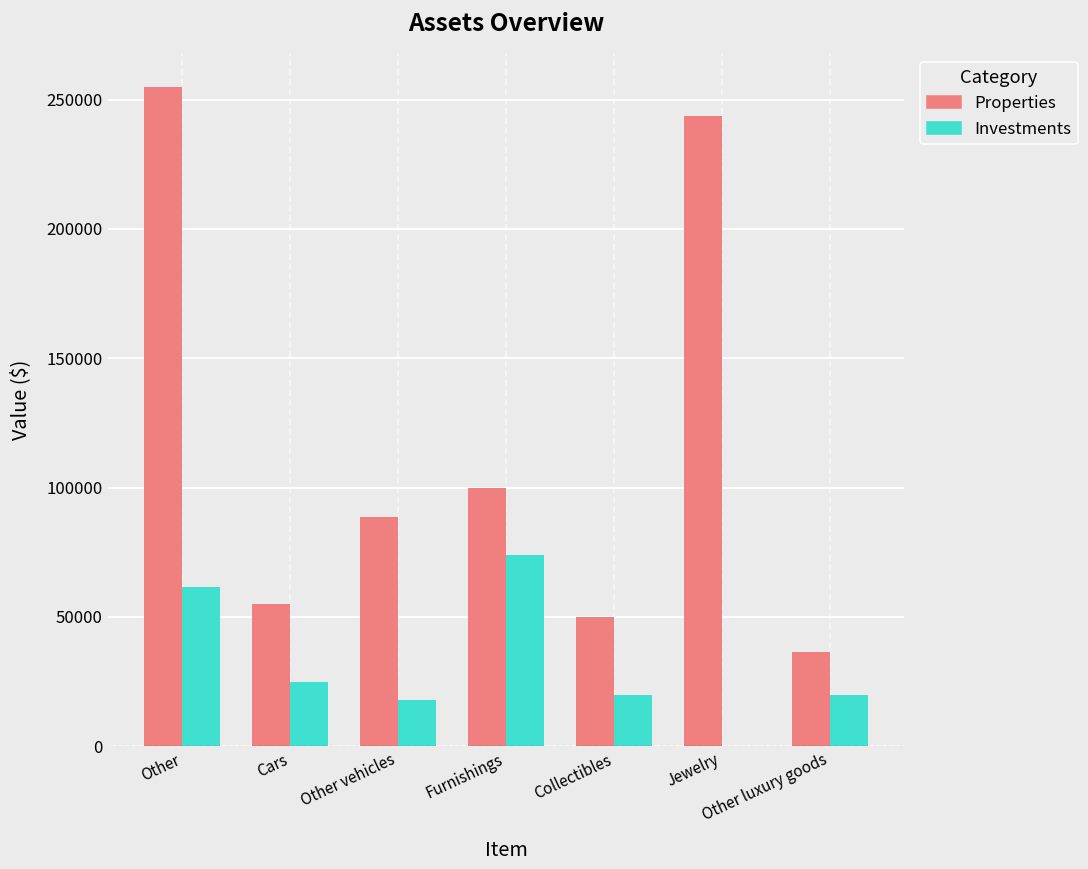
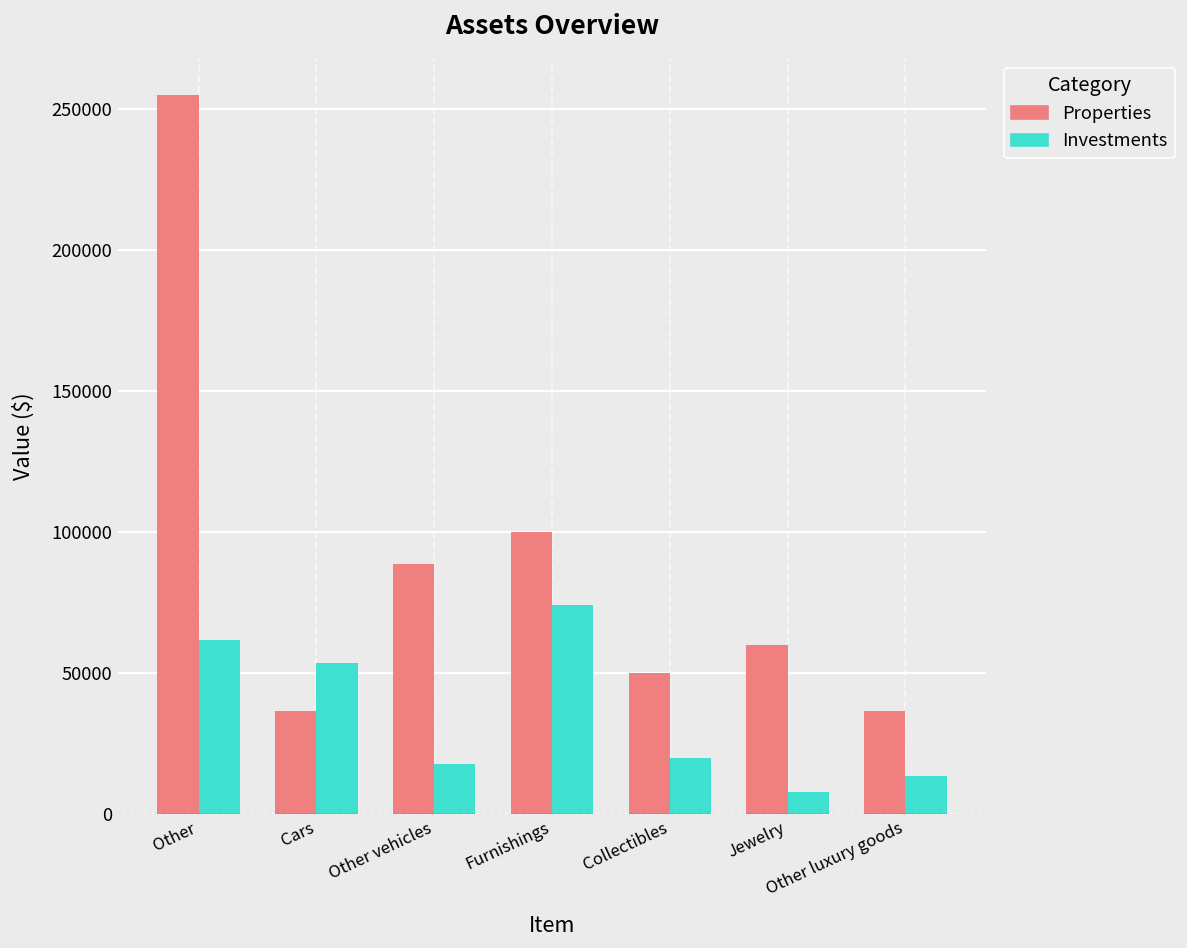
Properties, Cars: 55000 -> 37000
Investments, Cars: 25000 -> 54000
Properties, Jewelry: 243000 -> 60000
Investments, Jewelry: 0 -> 8000
Investments, Other luxury goods: 20000 -> 14000
